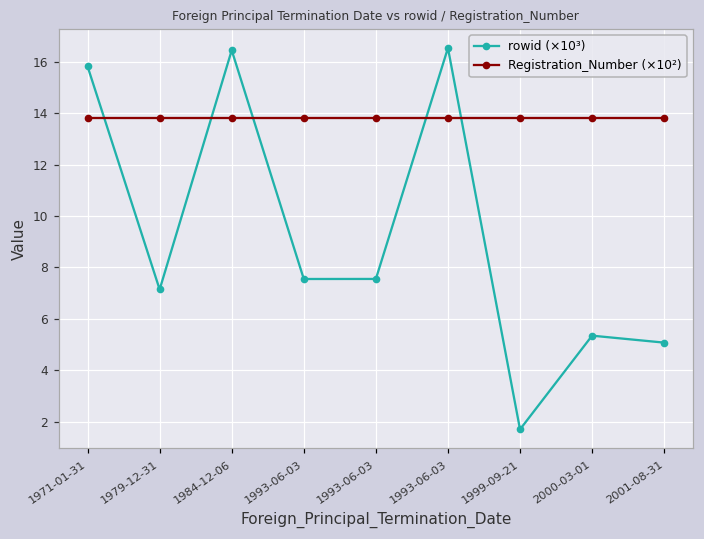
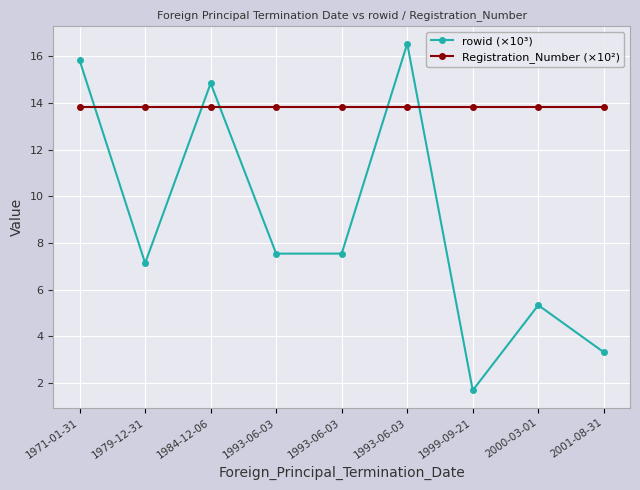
rowid (×10³), 1984-12-06: 16.4 -> 14.8
rowid (×10³), 2001-08-31: 5.1 -> 3.3
